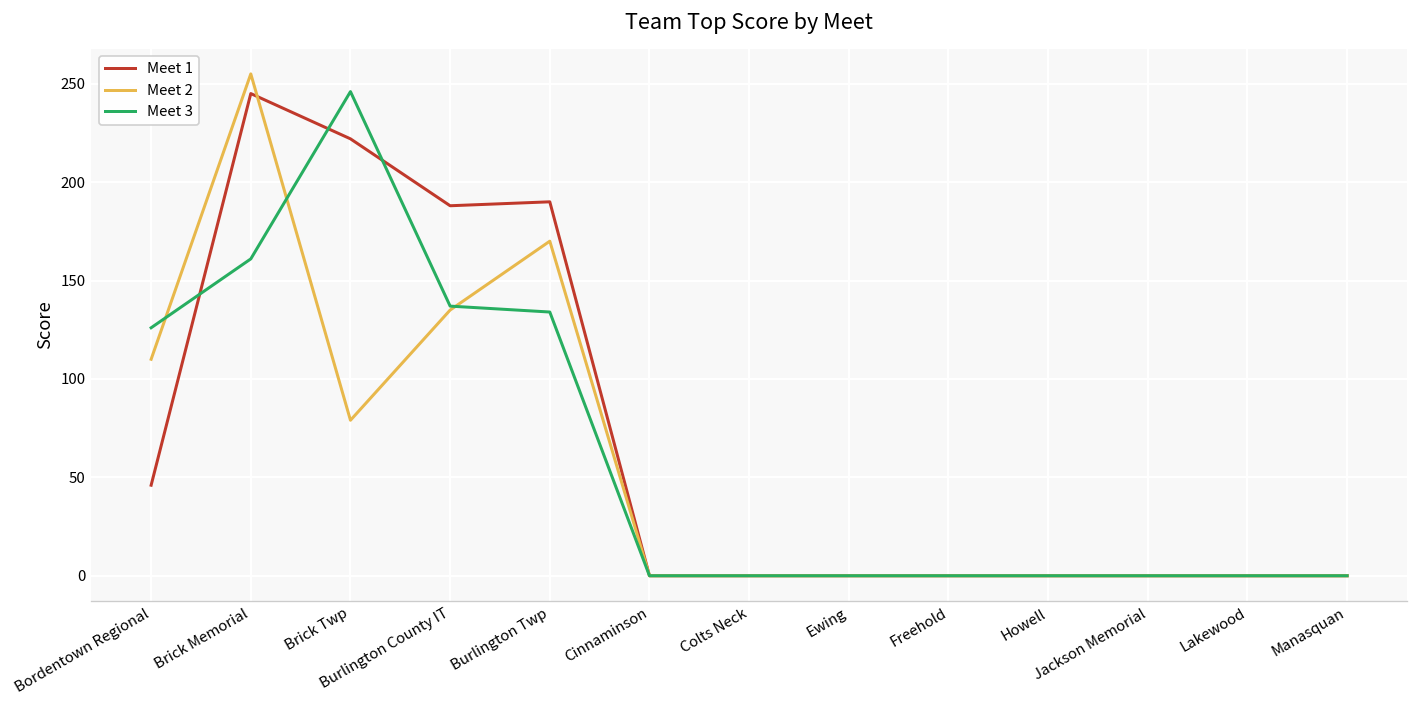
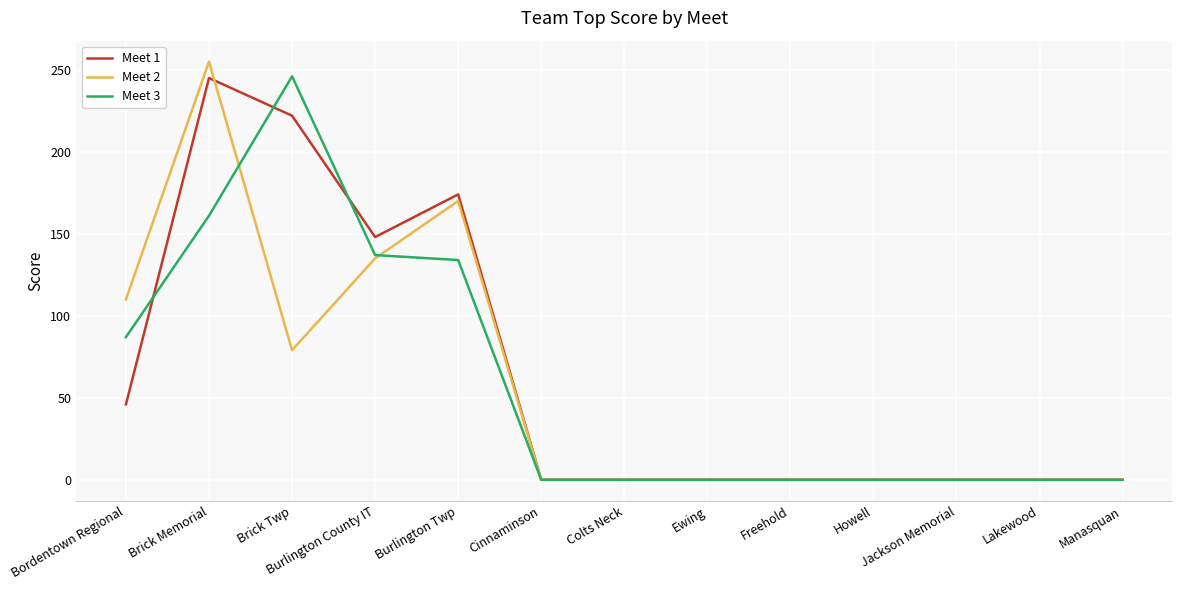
Meet 3, Bordentown Regional: 126 -> 87
Meet 1, Burlington County IT: 188 -> 148
Meet 1, Burlington Twp: 190 -> 174
